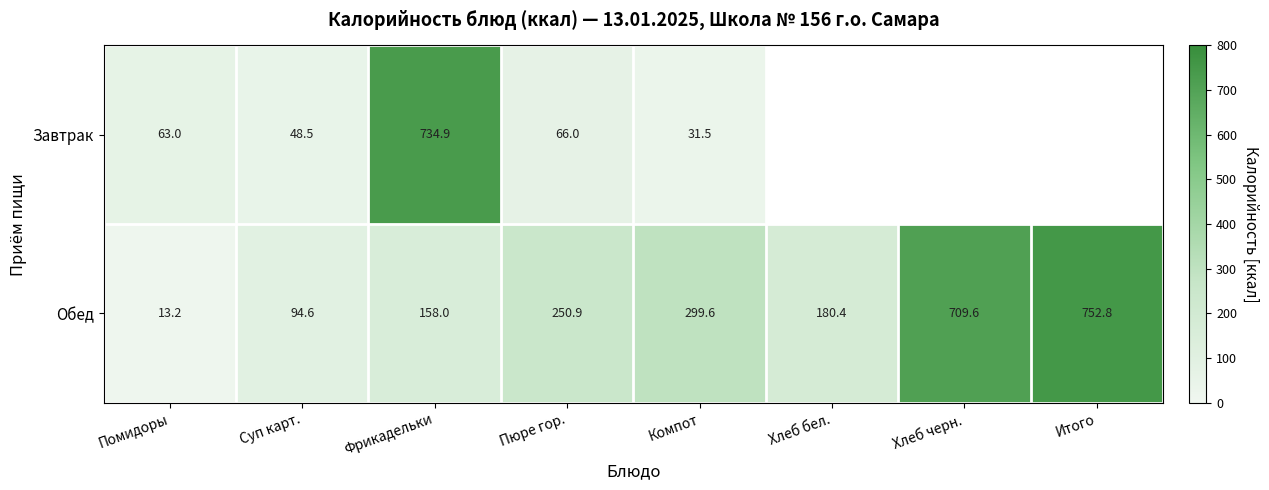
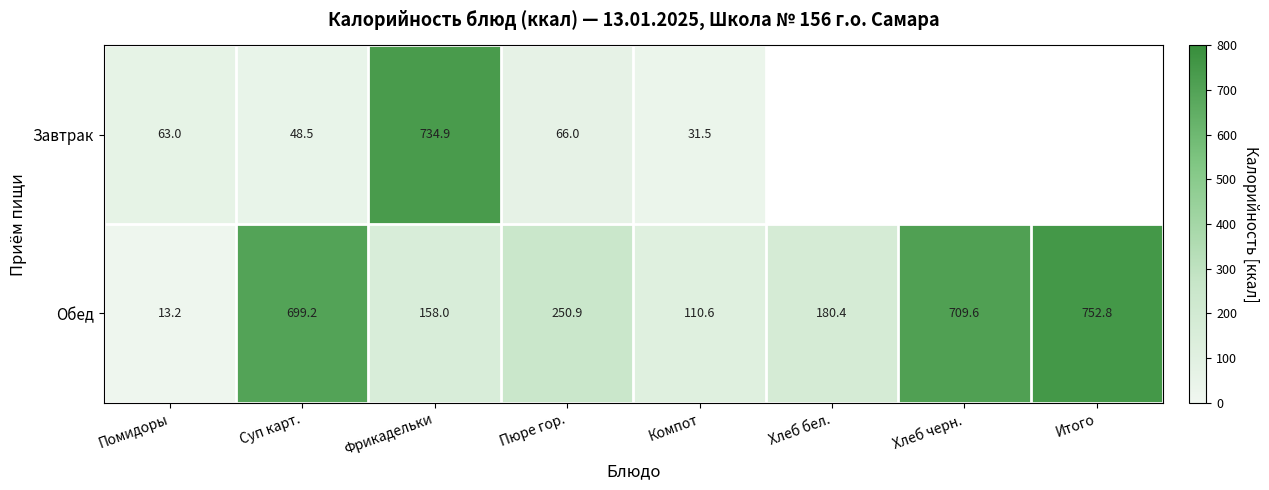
Обед, Суп карт.: 94.6 -> 699.2
Обед, Компот: 299.6 -> 110.6
